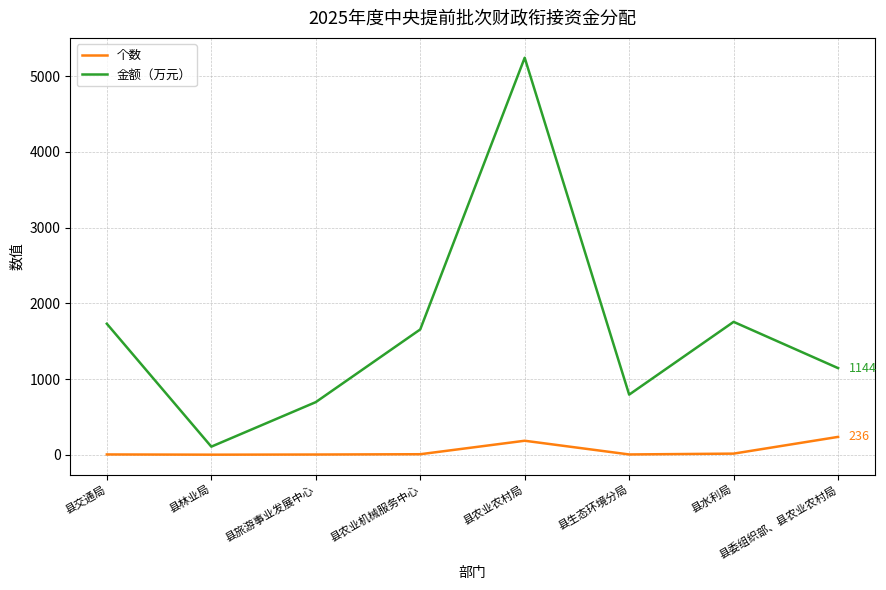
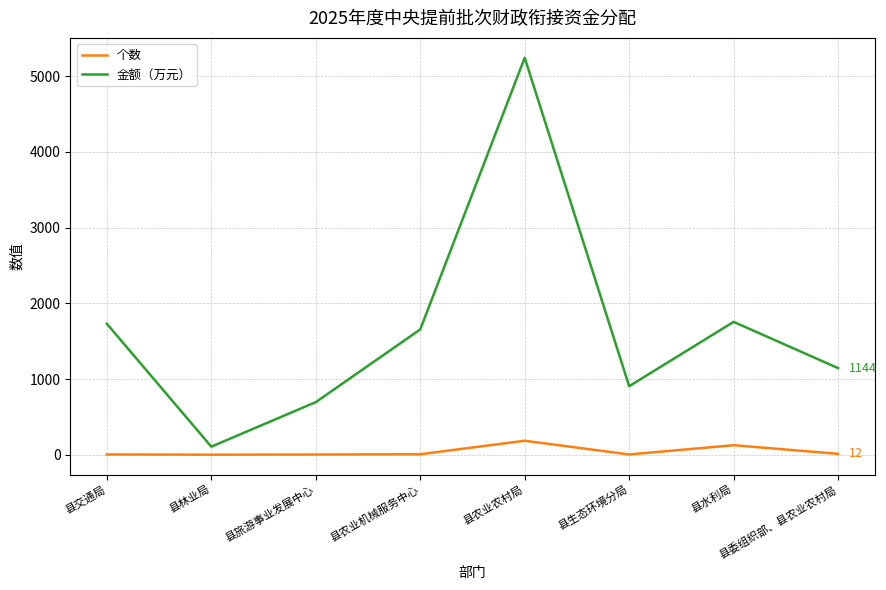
金额（万元）, 县生态环境分局: 800 -> 900
个数, 县水利局: 0 -> 100
个数, 县委组织部、县农业农村局: 236 -> 12
